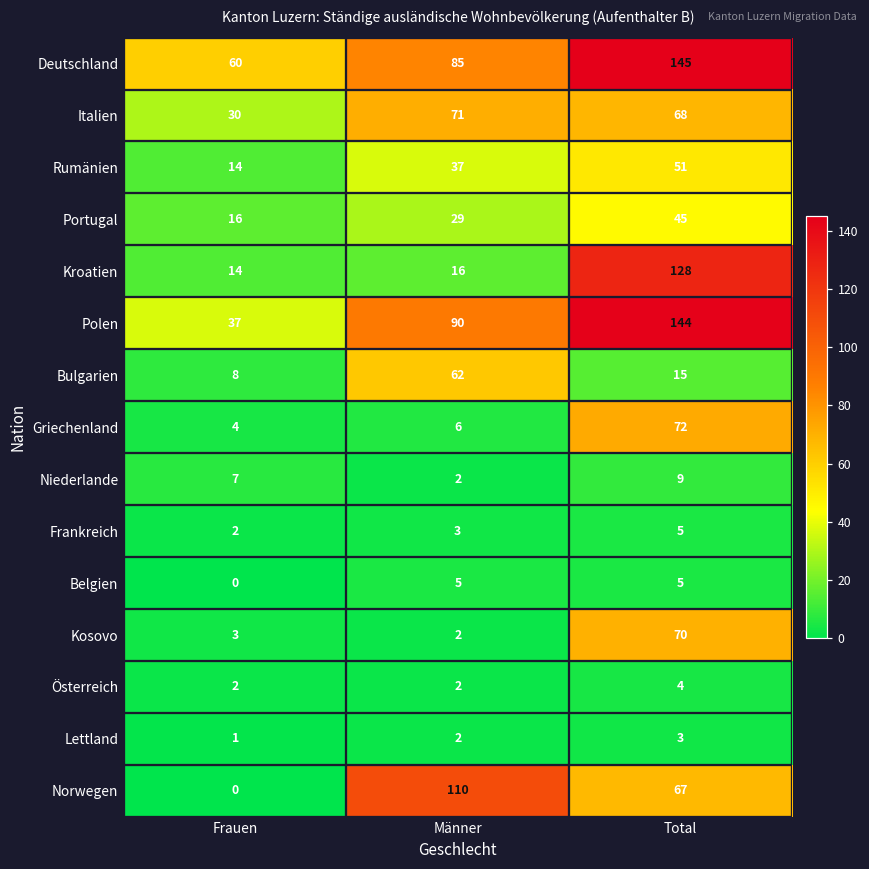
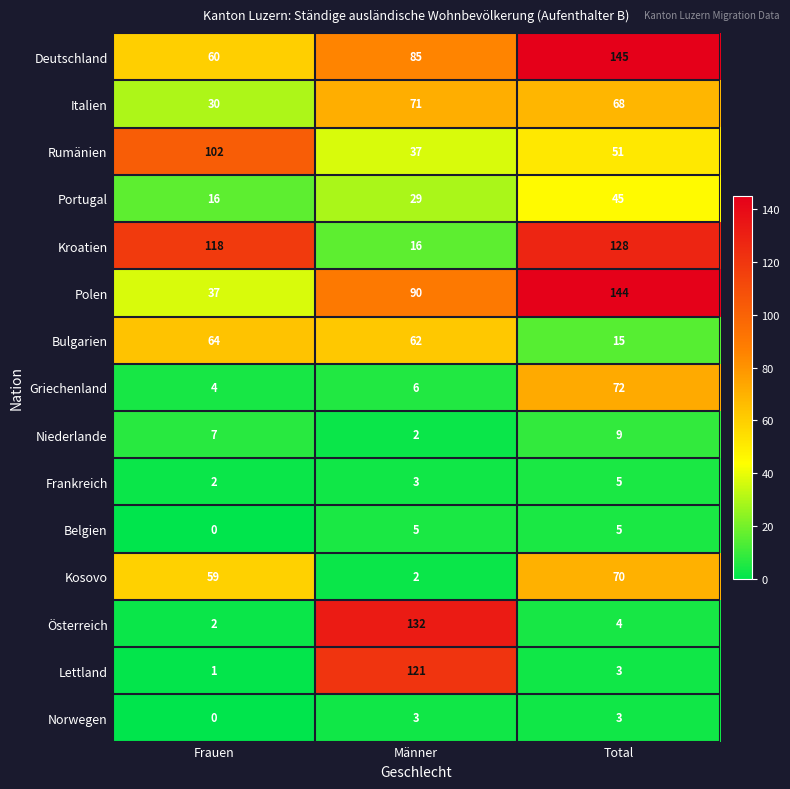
Rumänien, Frauen: 14 -> 102
Kroatien, Frauen: 14 -> 118
Bulgarien, Frauen: 8 -> 64
Kosovo, Frauen: 3 -> 59
Österreich, Männer: 2 -> 132
Lettland, Männer: 2 -> 121
Norwegen, Männer: 110 -> 3
Norwegen, Total: 67 -> 3
